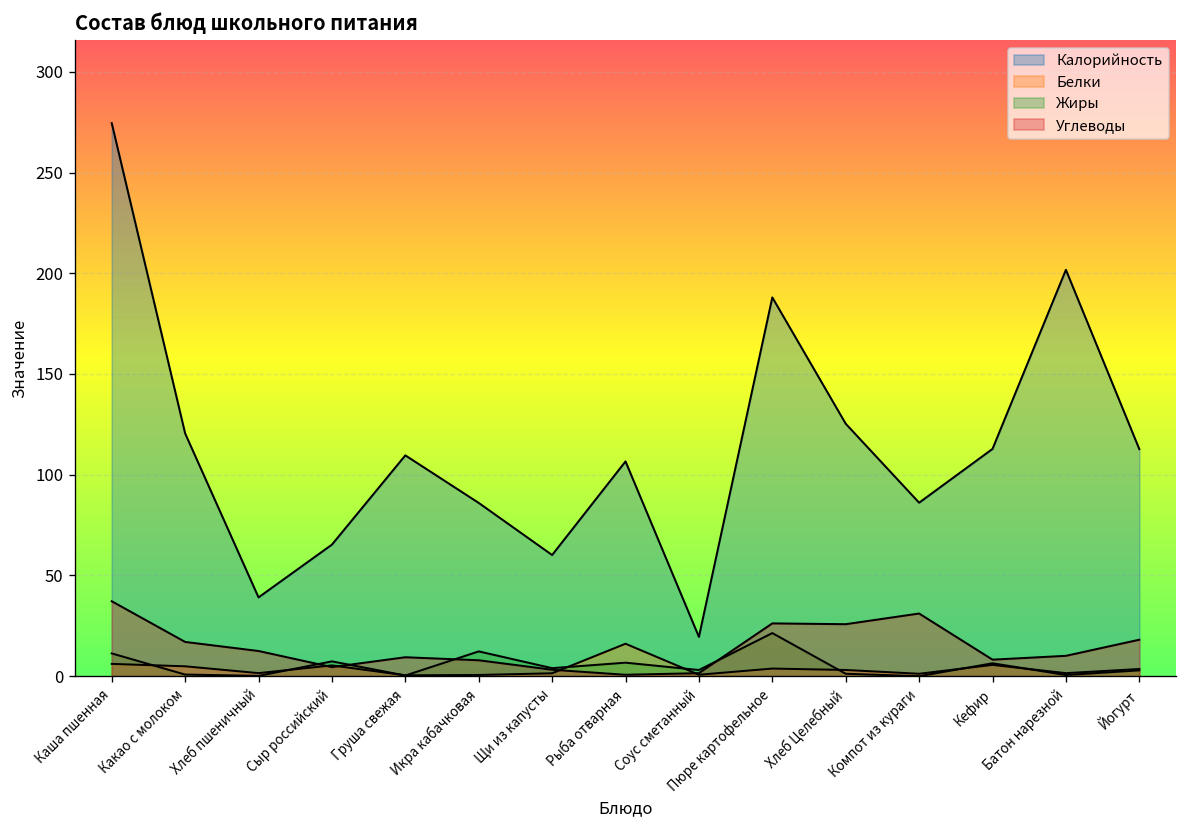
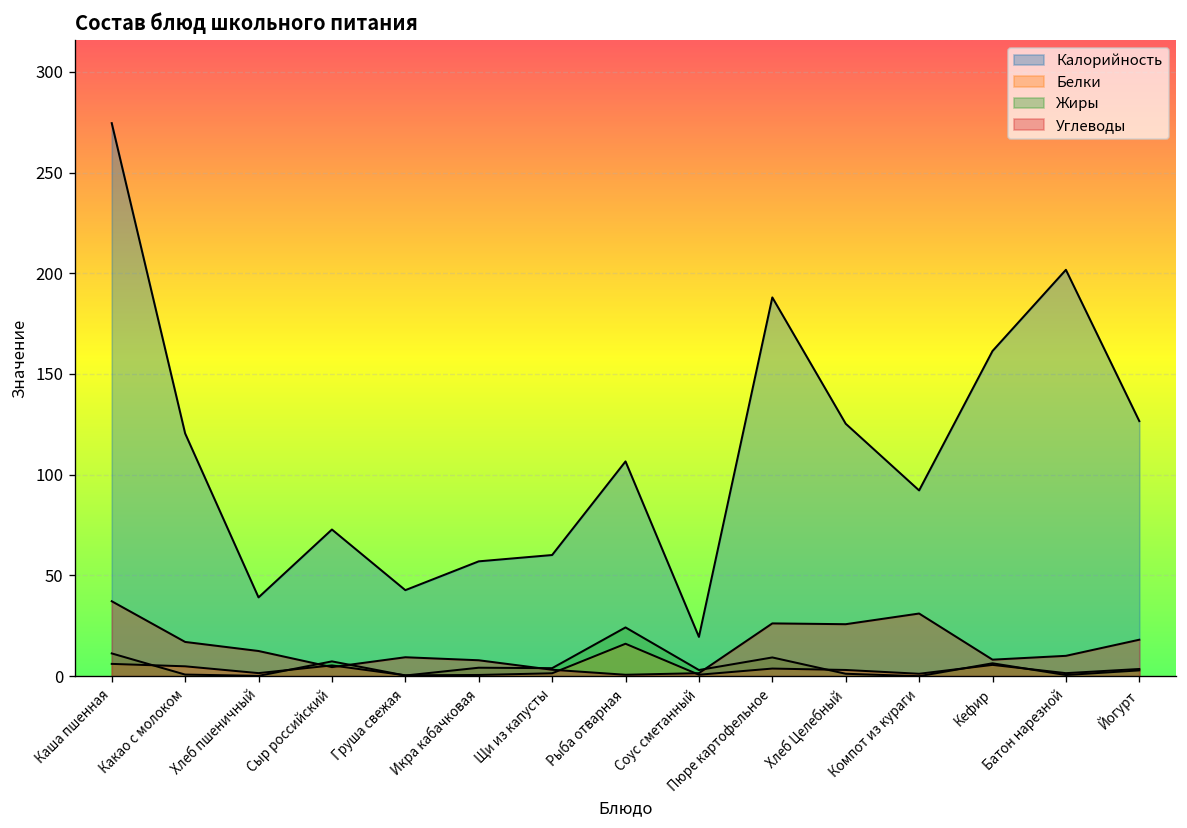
Калорийность, Сыр российский: 65 -> 73
Калорийность, Груша свежая: 110 -> 43
Калорийность, Икра кабачковая: 86 -> 57
Жиры, Икра кабачковая: 12 -> 4
Жиры, Рыба отварная: 7 -> 24
Жиры, Пюре картофельное: 21 -> 9
Калорийность, Компот из кураги: 86 -> 92
Калорийность, Кефир: 113 -> 161
Калорийность, Йогурт: 113 -> 127
